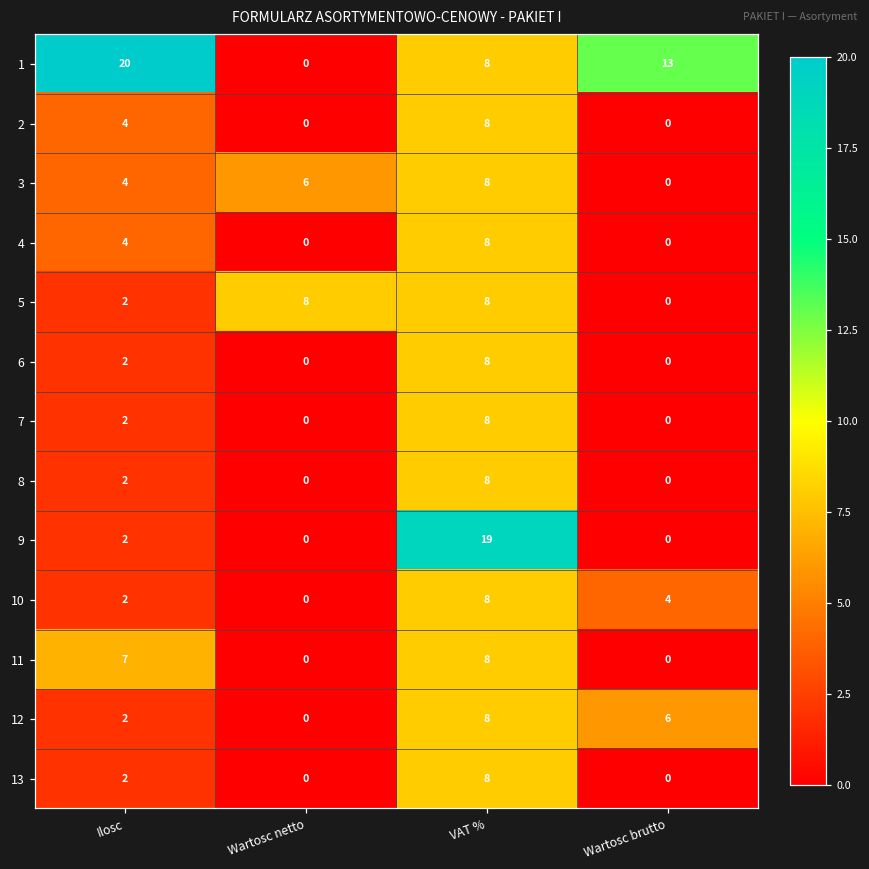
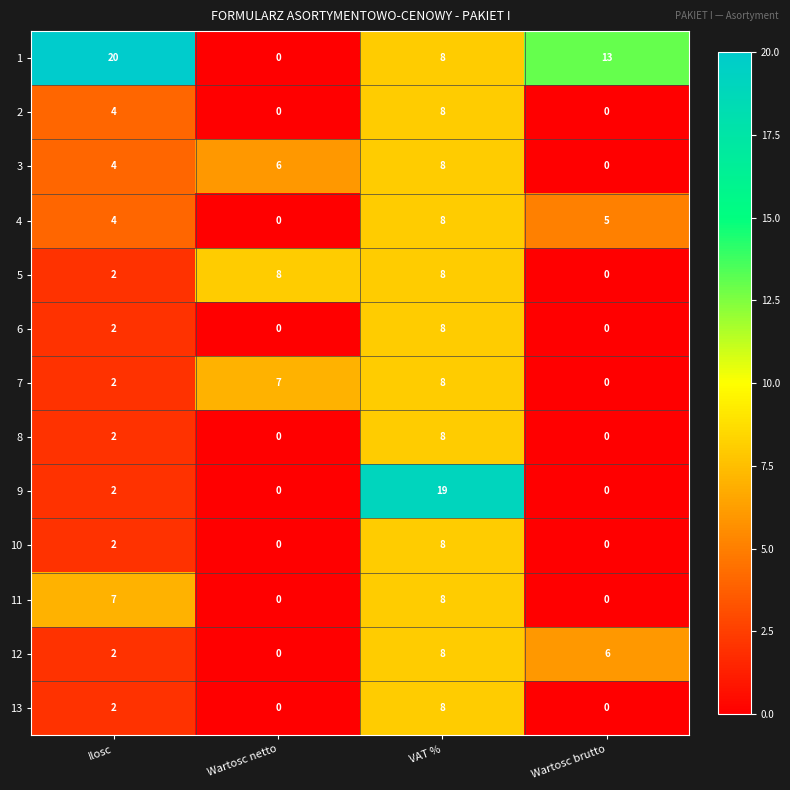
4, Wartosc brutto: 0 -> 5
7, Wartosc netto: 0 -> 7
10, Wartosc brutto: 4 -> 0
